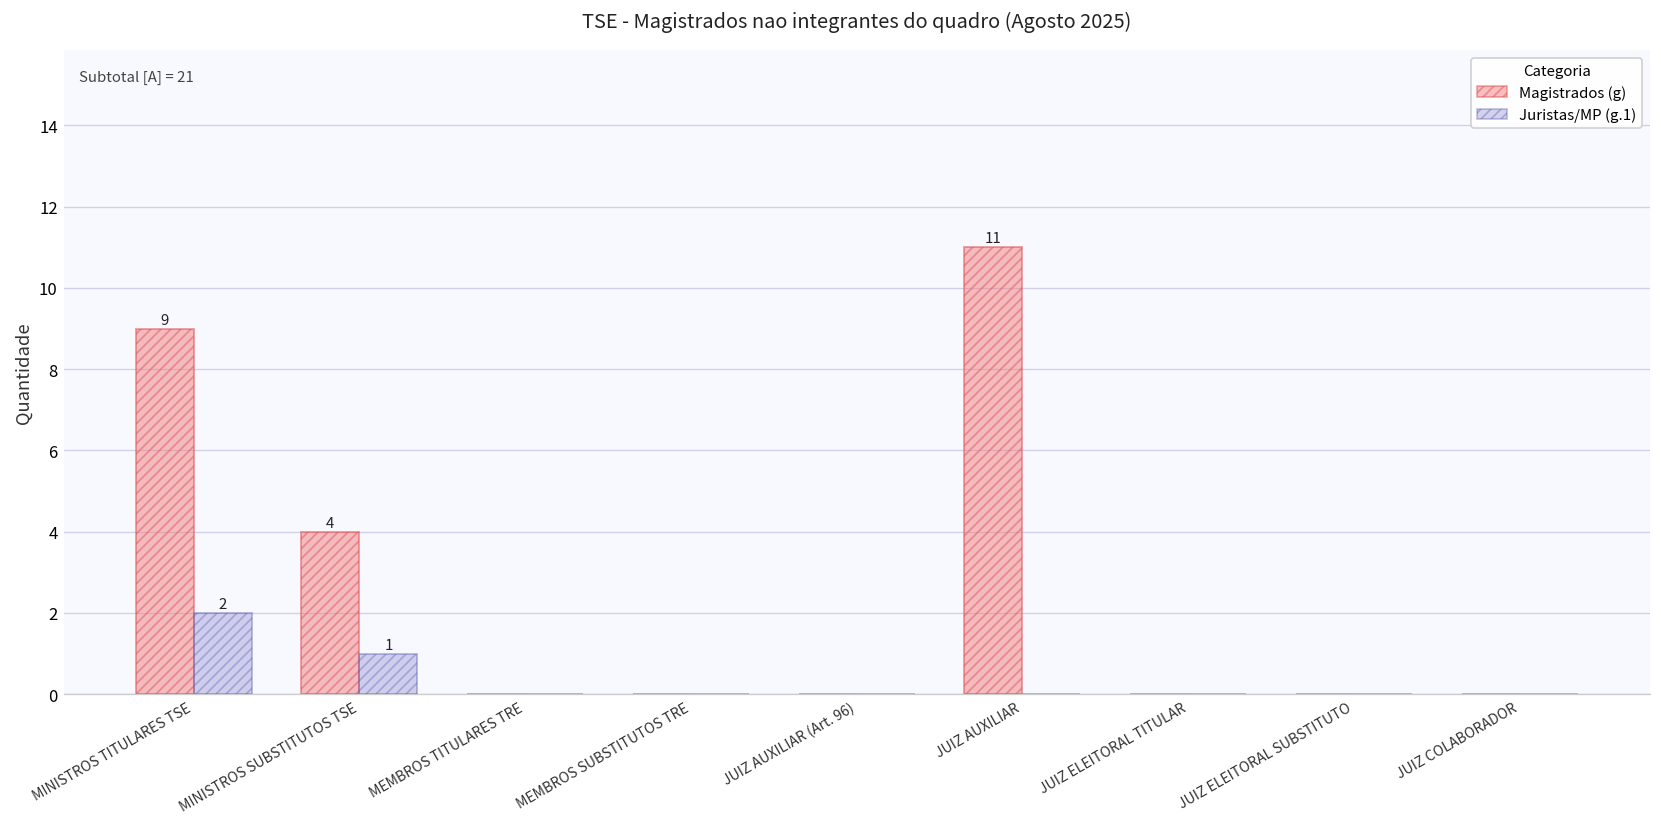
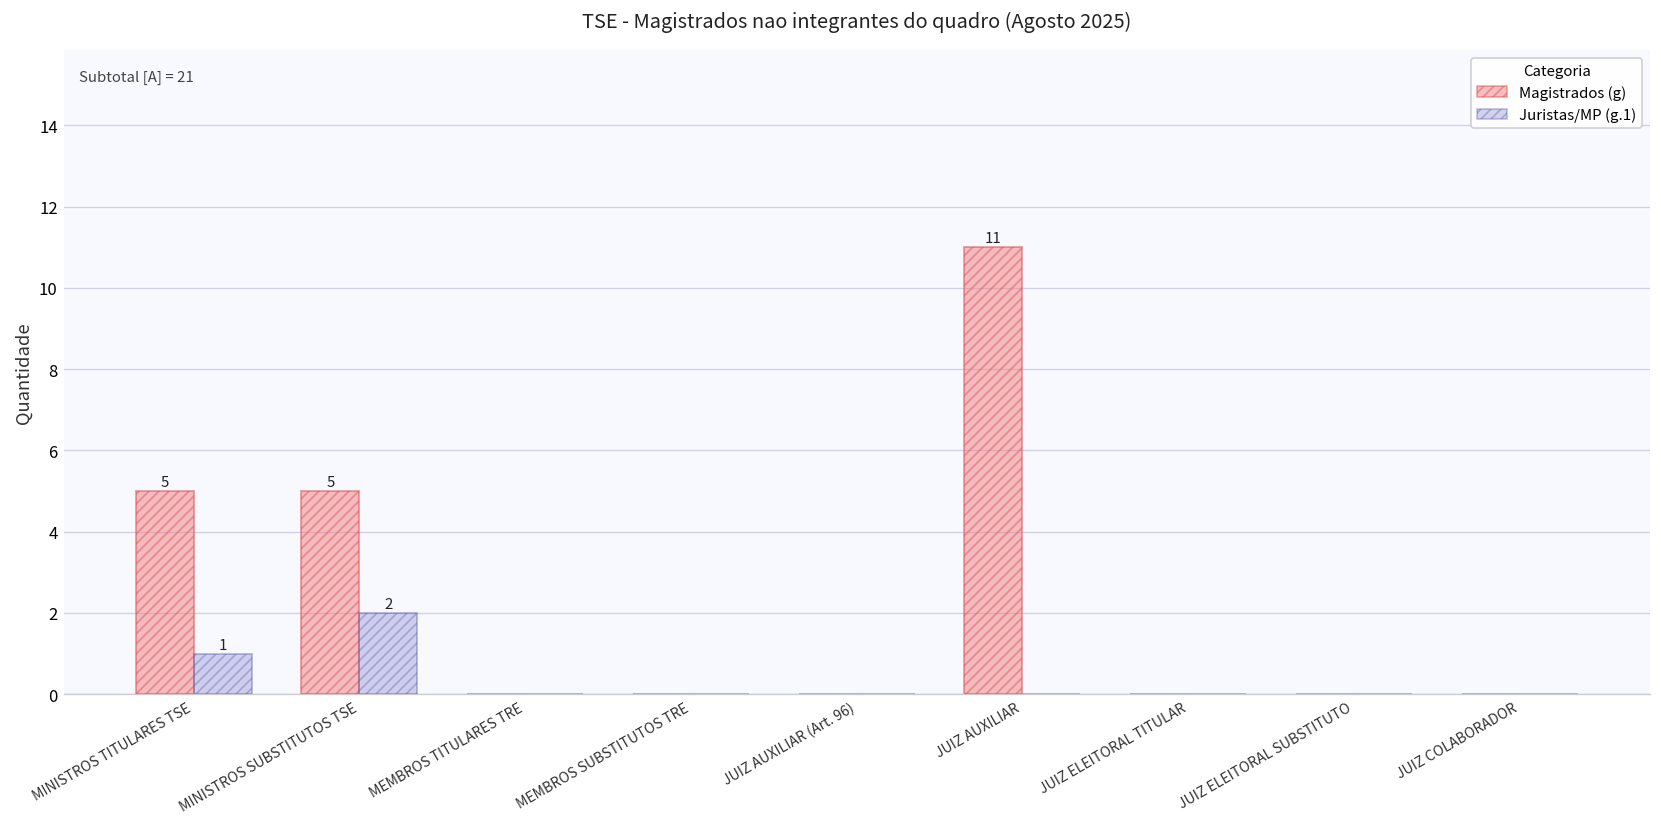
Magistrados (g), MINISTROS TITULARES TSE: 9 -> 5
Juristas/MP (g.1), MINISTROS TITULARES TSE: 2 -> 1
Magistrados (g), MINISTROS SUBSTITUTOS TSE: 4 -> 5
Juristas/MP (g.1), MINISTROS SUBSTITUTOS TSE: 1 -> 2
